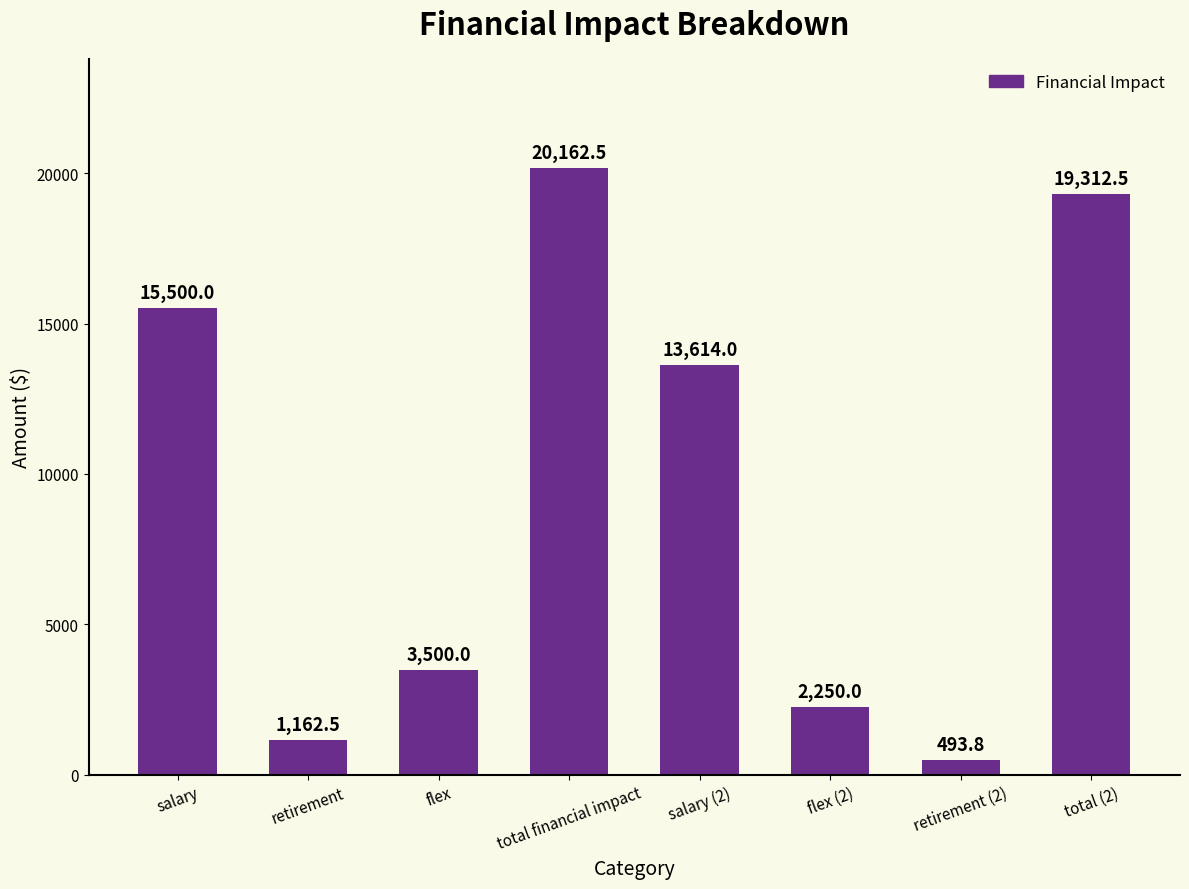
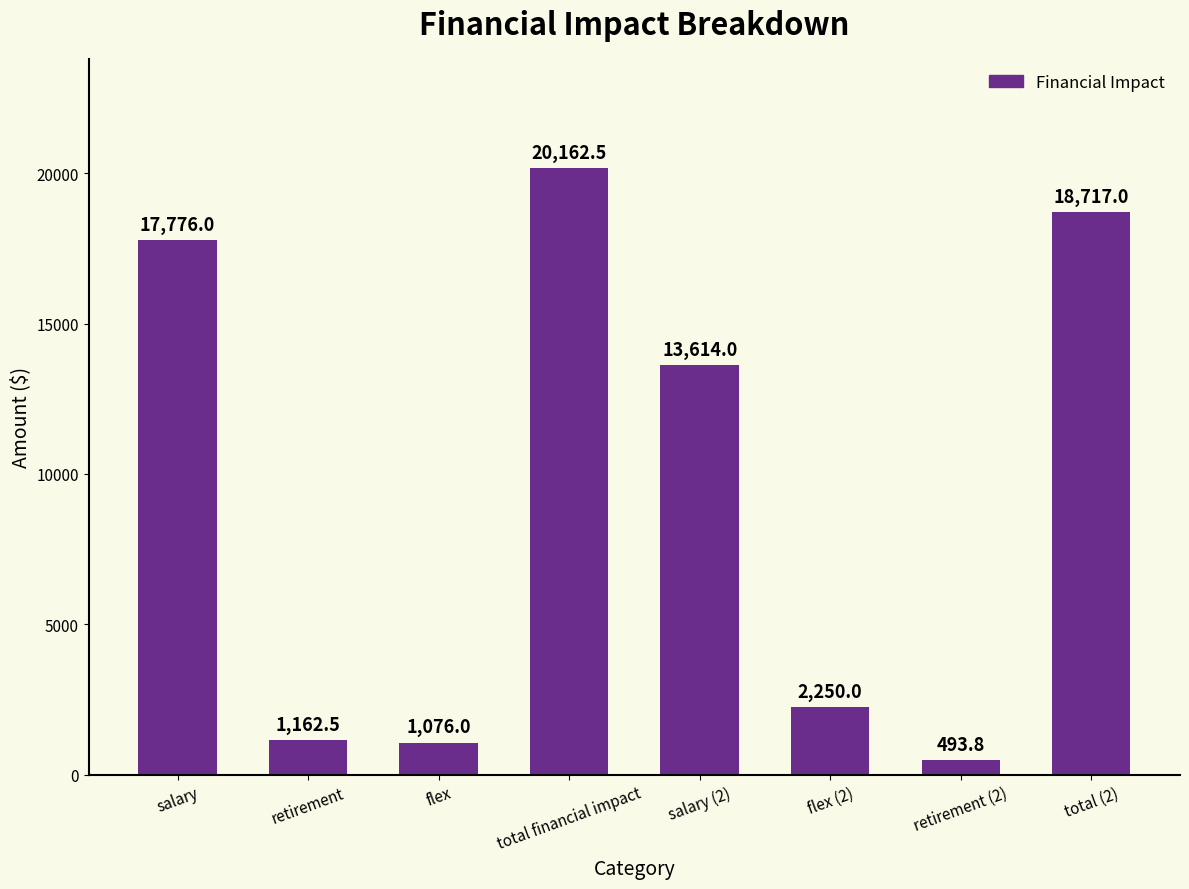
salary: 15,500.0 -> 17,776.0
flex: 3,500.0 -> 1,076.0
total (2): 19,312.5 -> 18,717.0
